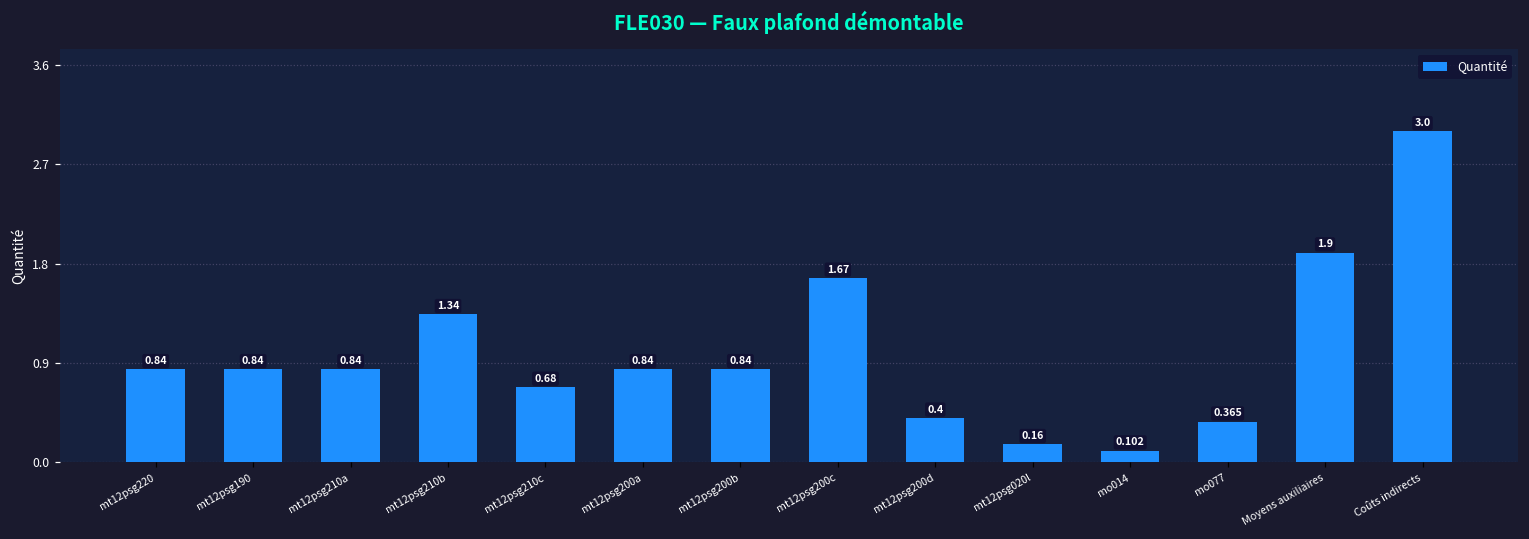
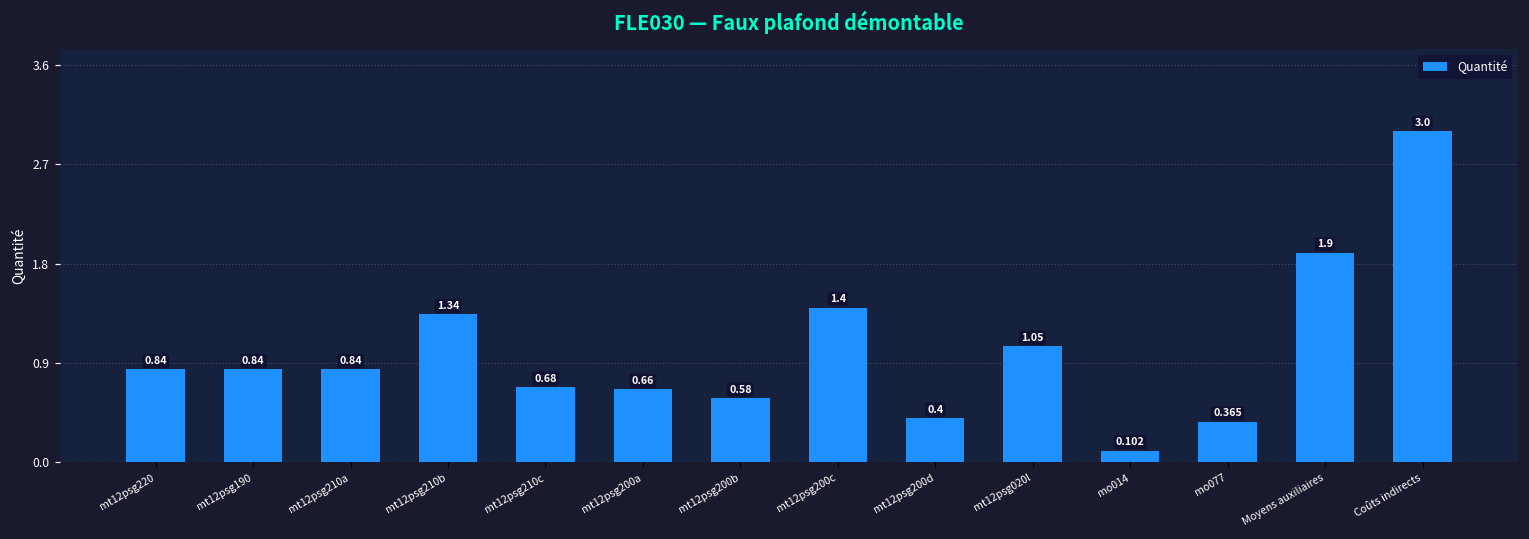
mt12psg200a: 0.84 -> 0.66
mt12psg200b: 0.84 -> 0.58
mt12psg200c: 1.67 -> 1.4
mt12psg020l: 0.16 -> 1.05
